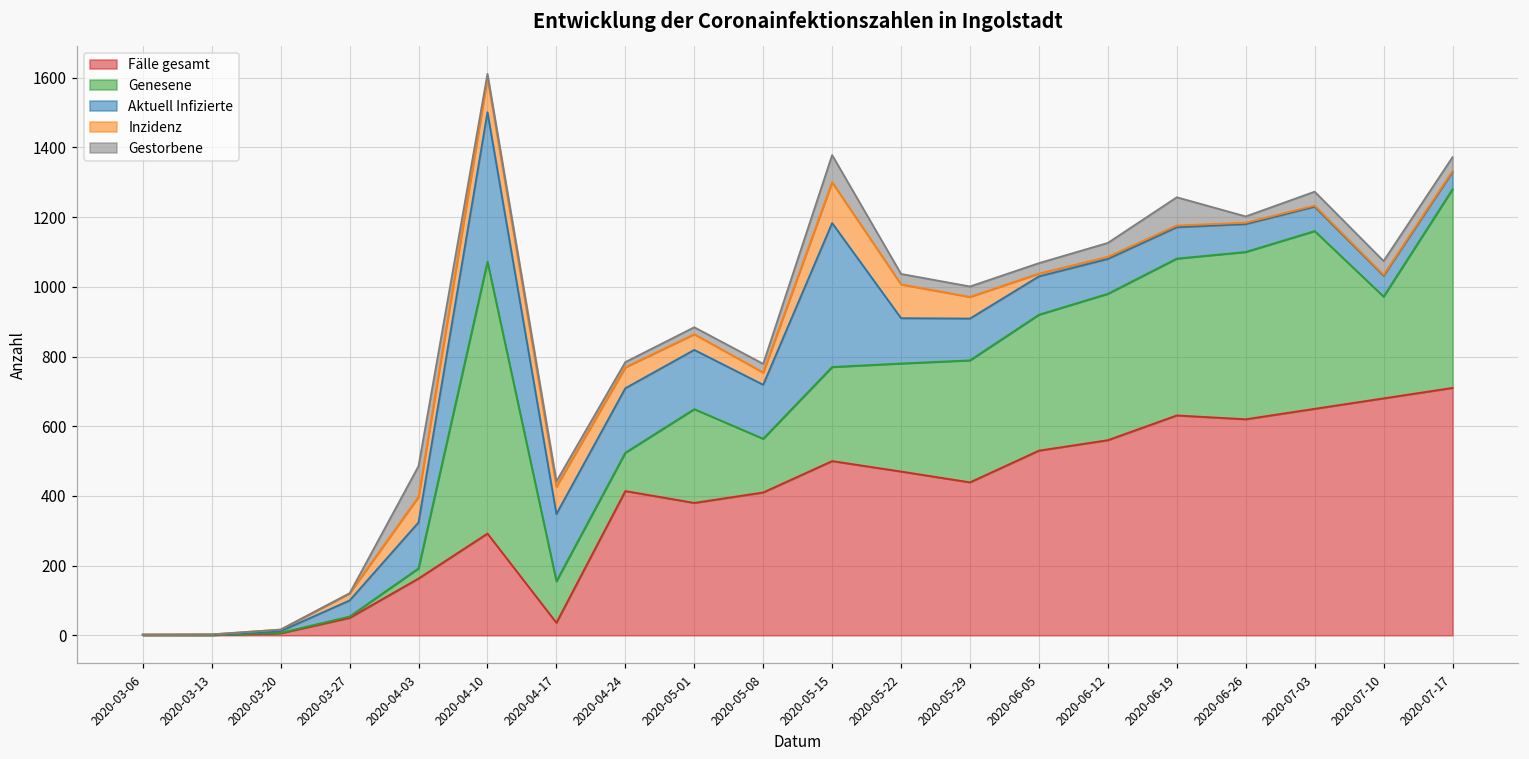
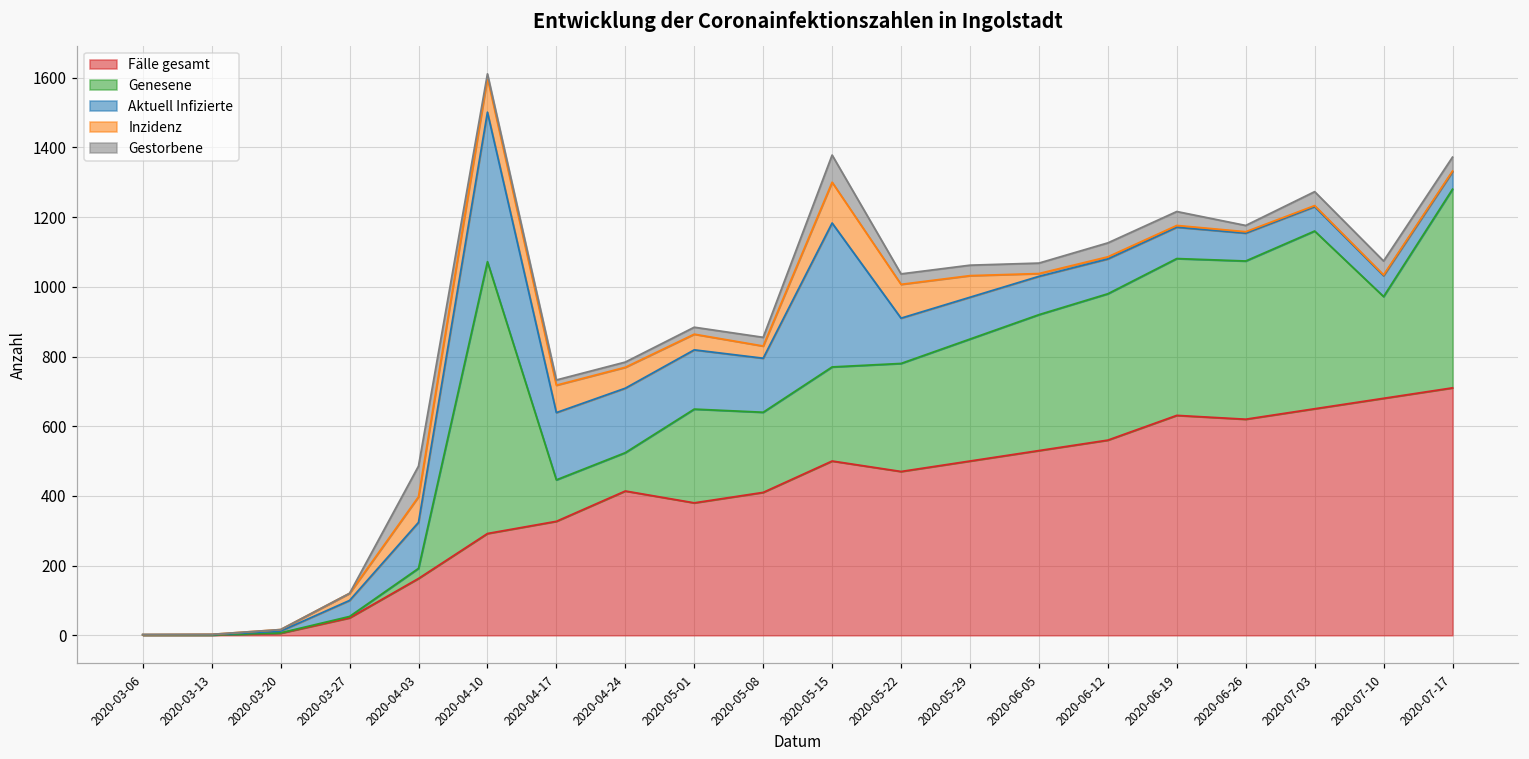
Fälle gesamt, 2020-04-17: 40 -> 330
Genesene, 2020-05-08: 150 -> 230
Fälle gesamt, 2020-05-29: 440 -> 500
Gestorbene, 2020-06-19: 80 -> 40
Genesene, 2020-06-26: 480 -> 450
